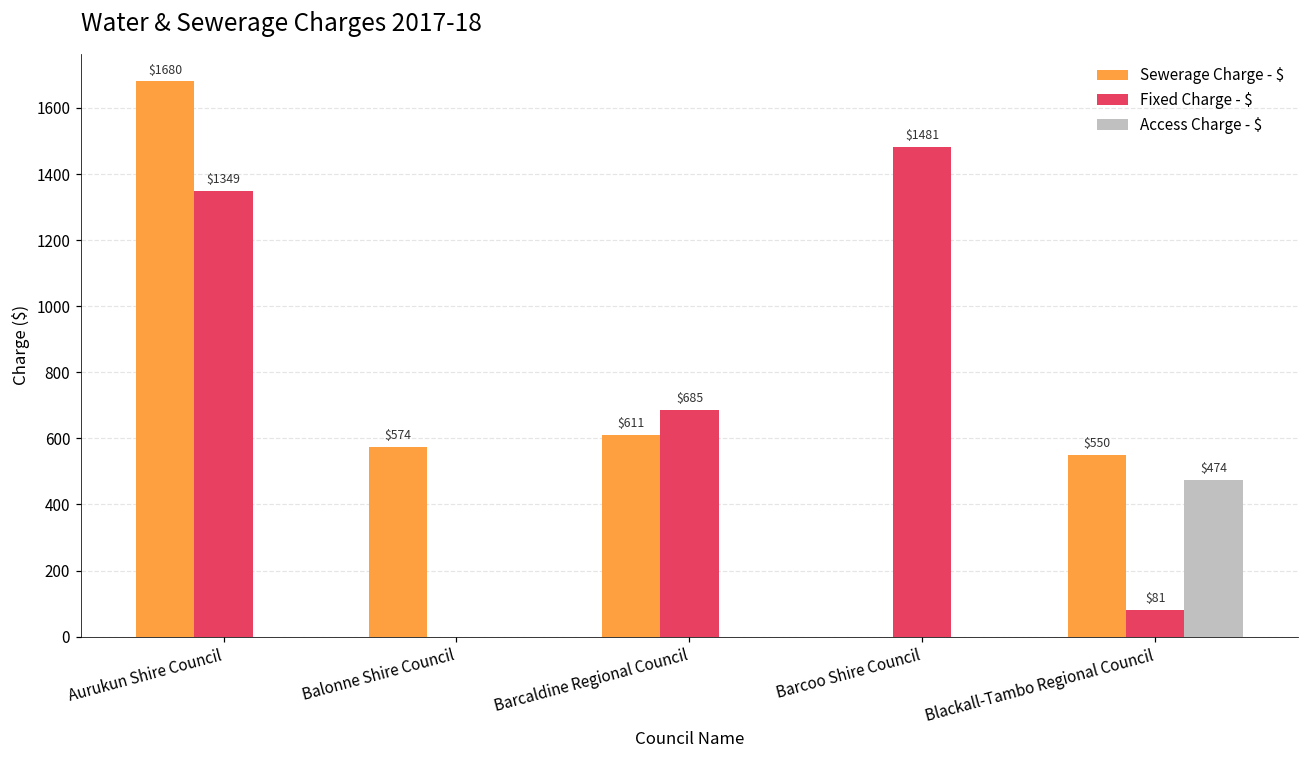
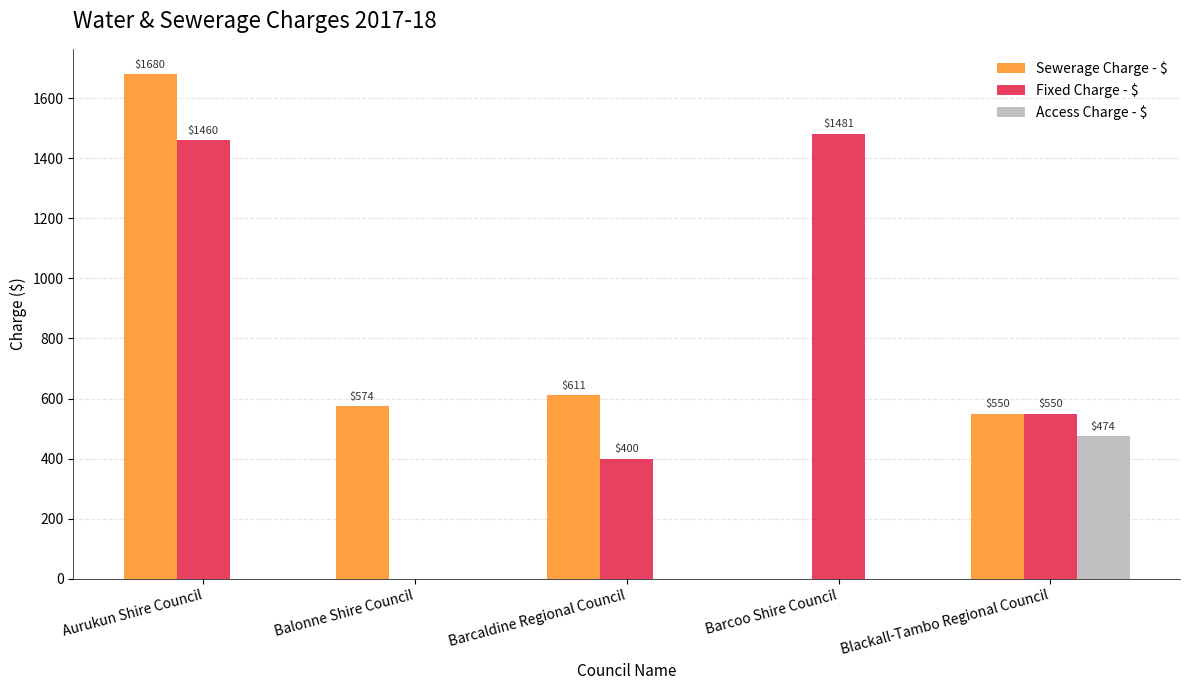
Fixed Charge - $, Aurukun Shire Council: $1349 -> $1460
Fixed Charge - $, Barcaldine Regional Council: $685 -> $400
Fixed Charge - $, Blackall-Tambo Regional Council: $81 -> $550
